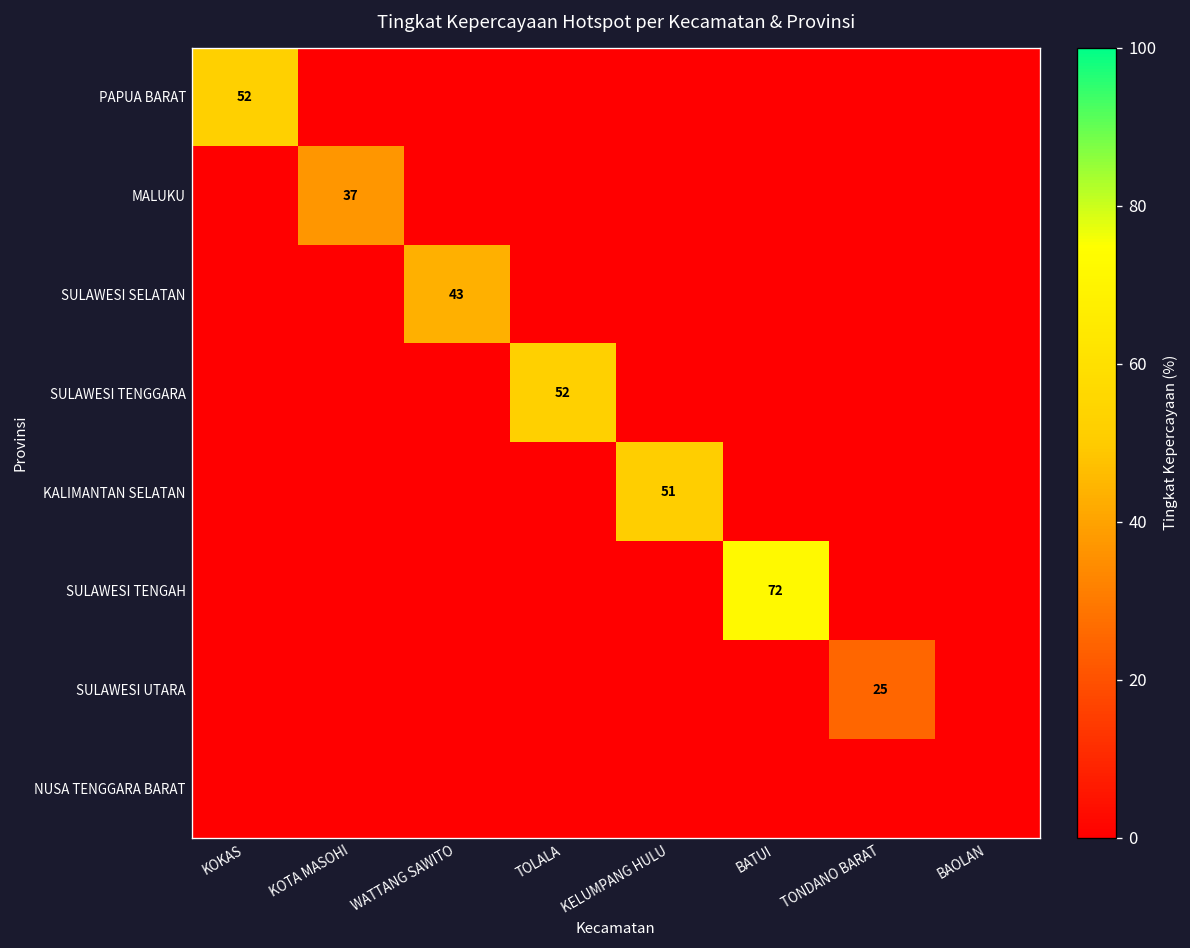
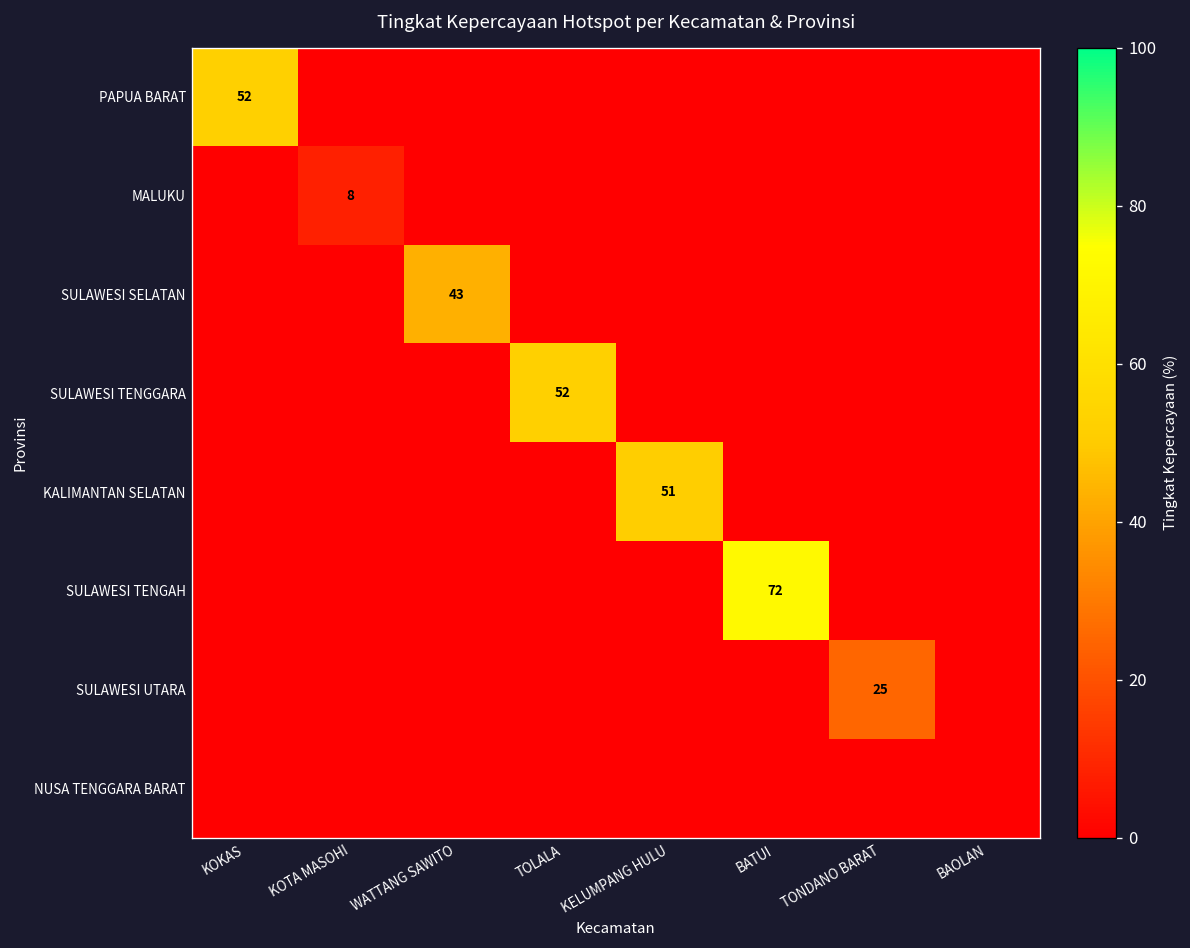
MALUKU, KOTA MASOHI: 37 -> 8
